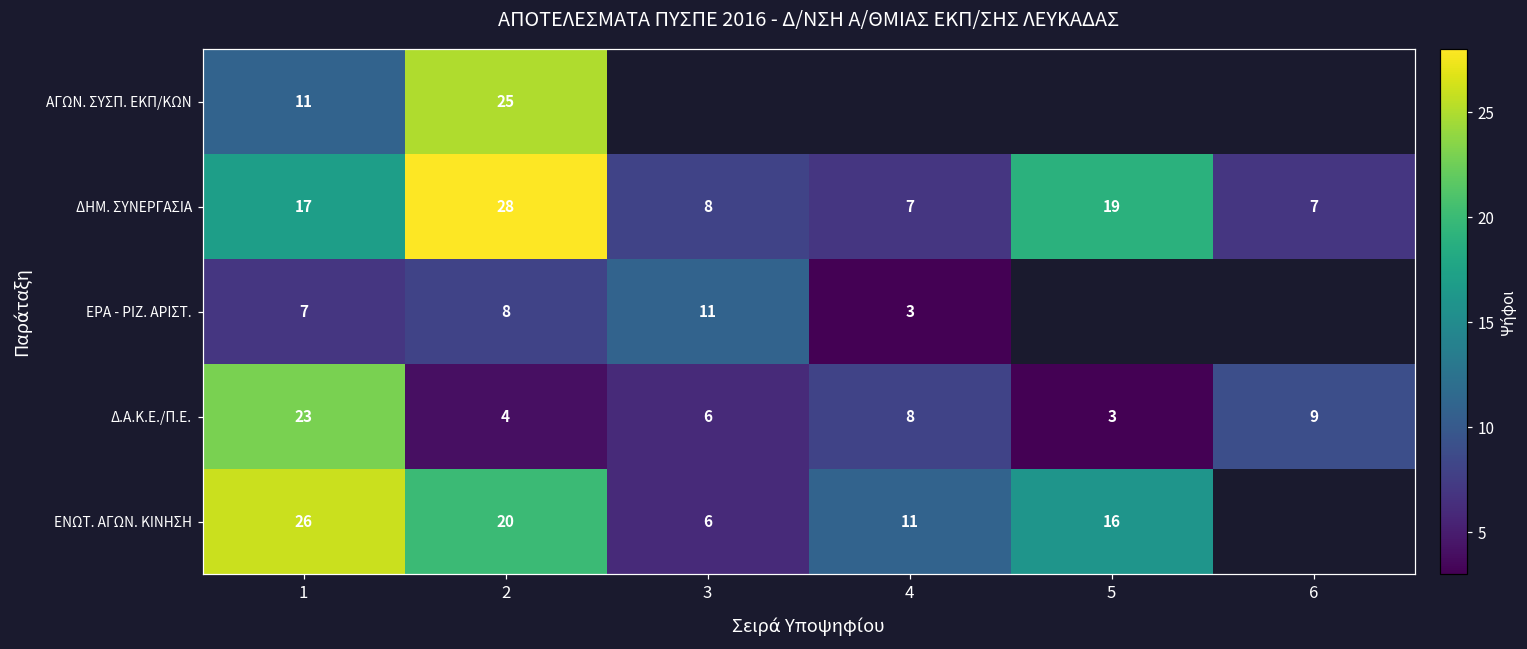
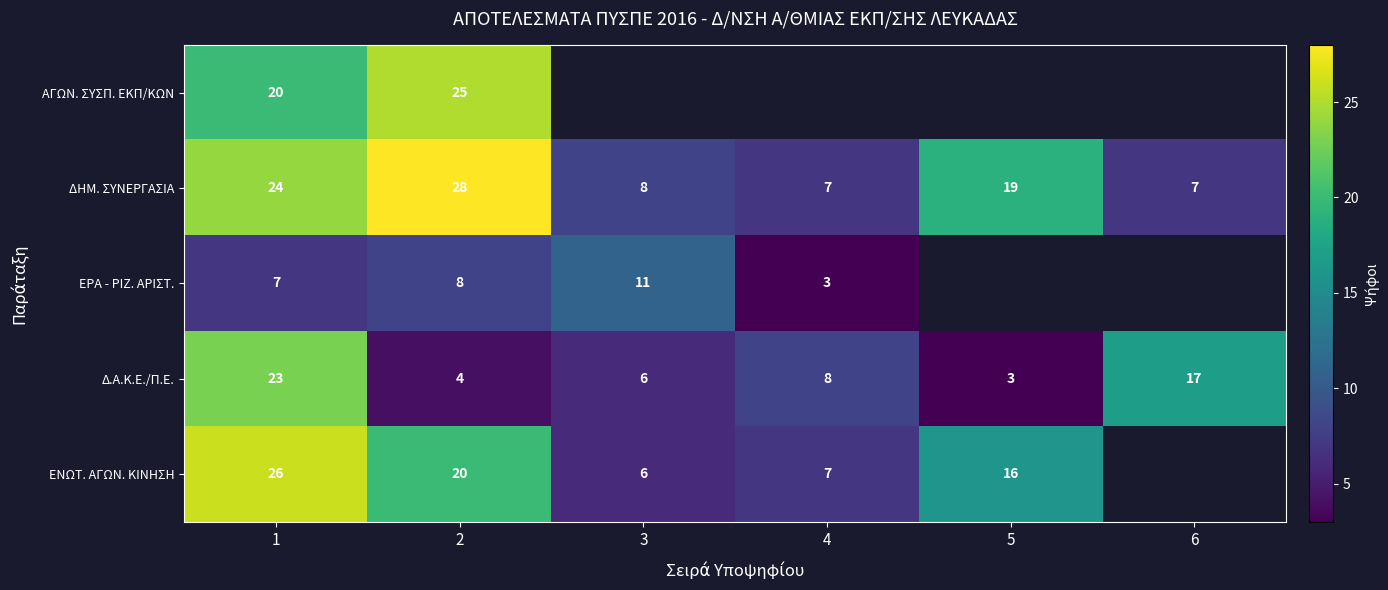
ΑΓΩΝ. ΣΥΣΠ. ΕΚΠ/ΚΩΝ, 1: 11 -> 20
ΔΗΜ. ΣΥΝΕΡΓΑΣΙΑ, 1: 17 -> 24
Δ.Α.Κ.Ε./Π.Ε., 6: 9 -> 17
ΕΝΩΤ. ΑΓΩΝ. ΚΙΝΗΣΗ, 4: 11 -> 7
